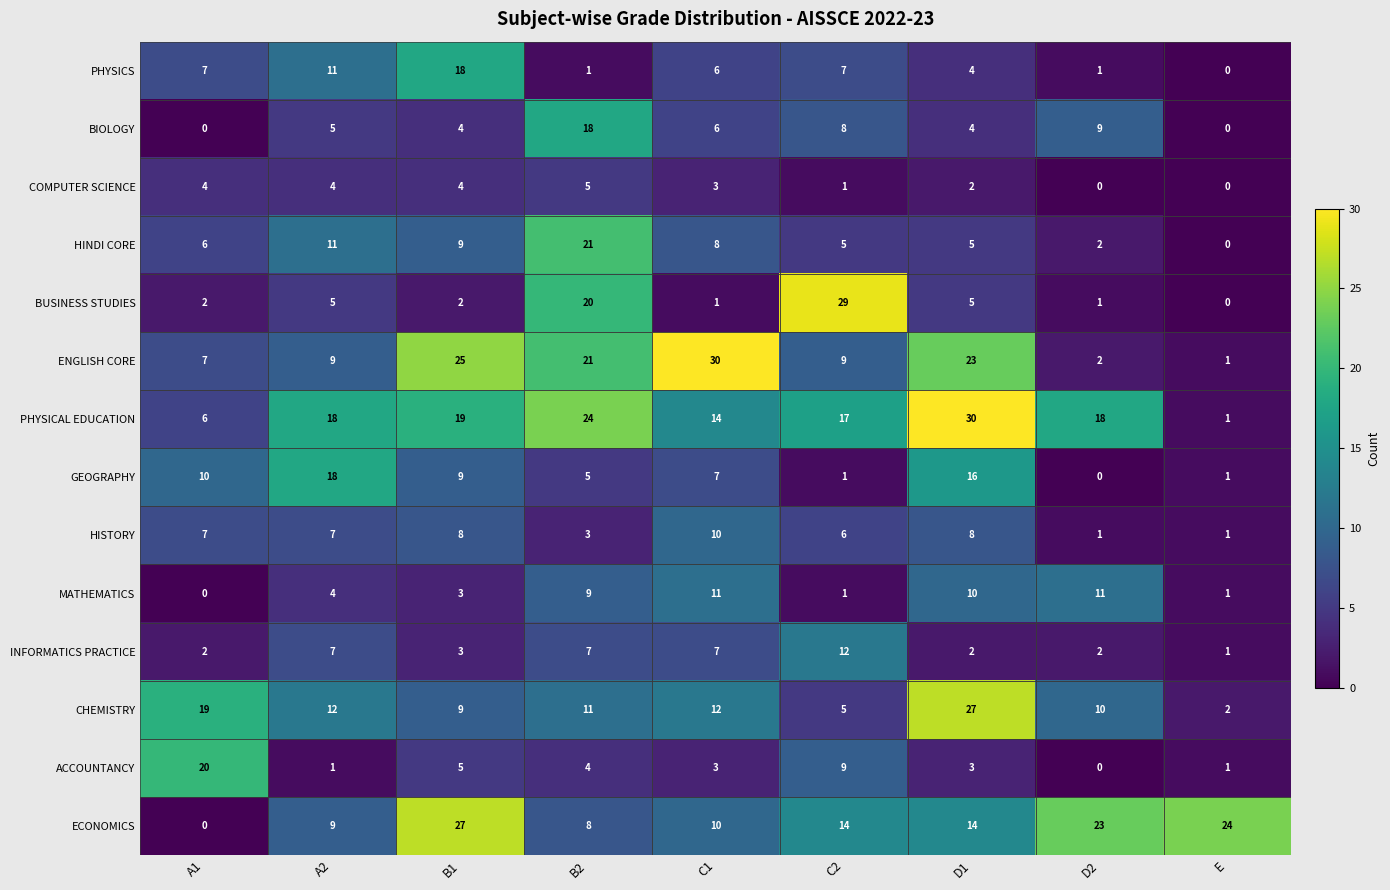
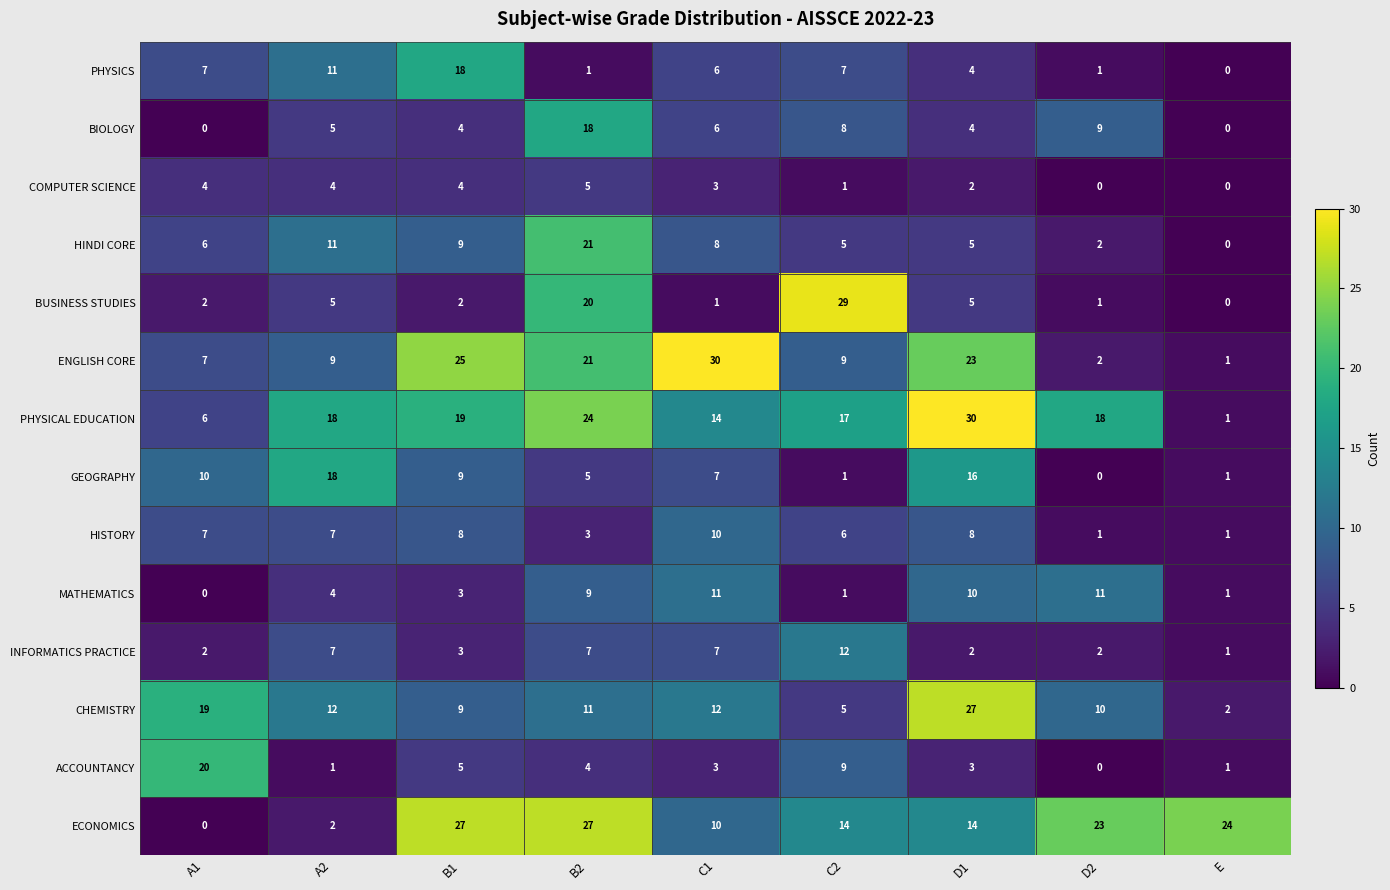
ECONOMICS, A2: 9 -> 2
ECONOMICS, B2: 8 -> 27
